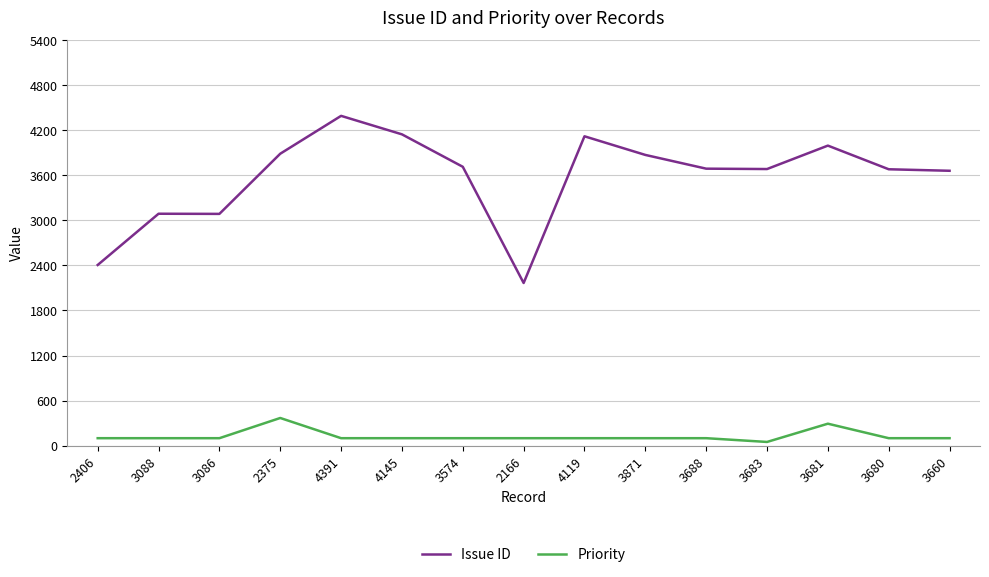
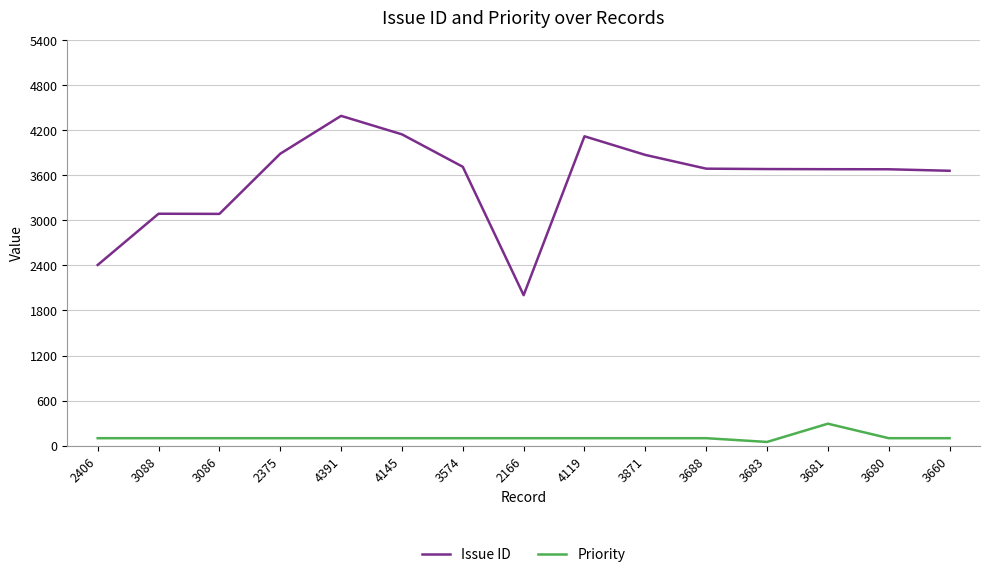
Priority, 2375: 400 -> 100
Issue ID, 2166: 2200 -> 2000
Issue ID, 3681: 4000 -> 3700
